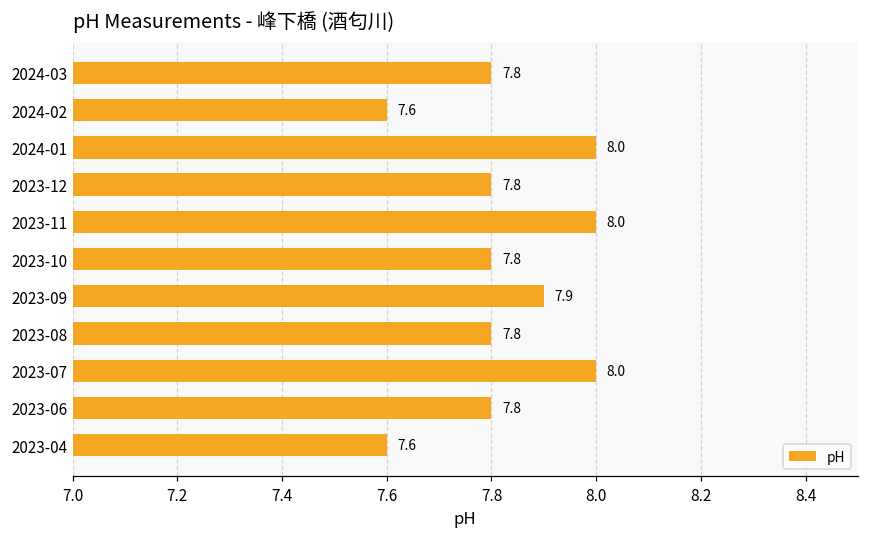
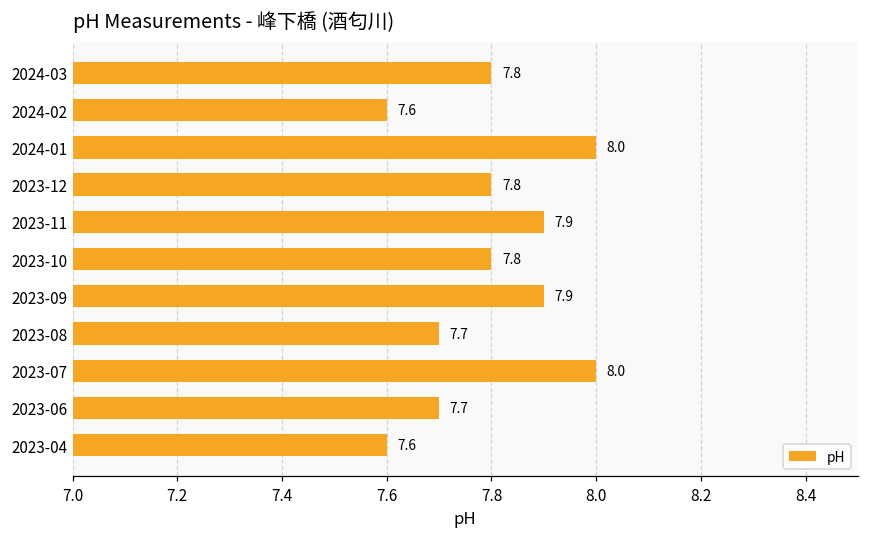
2023-11: 8.0 -> 7.9
2023-08: 7.8 -> 7.7
2023-06: 7.8 -> 7.7
